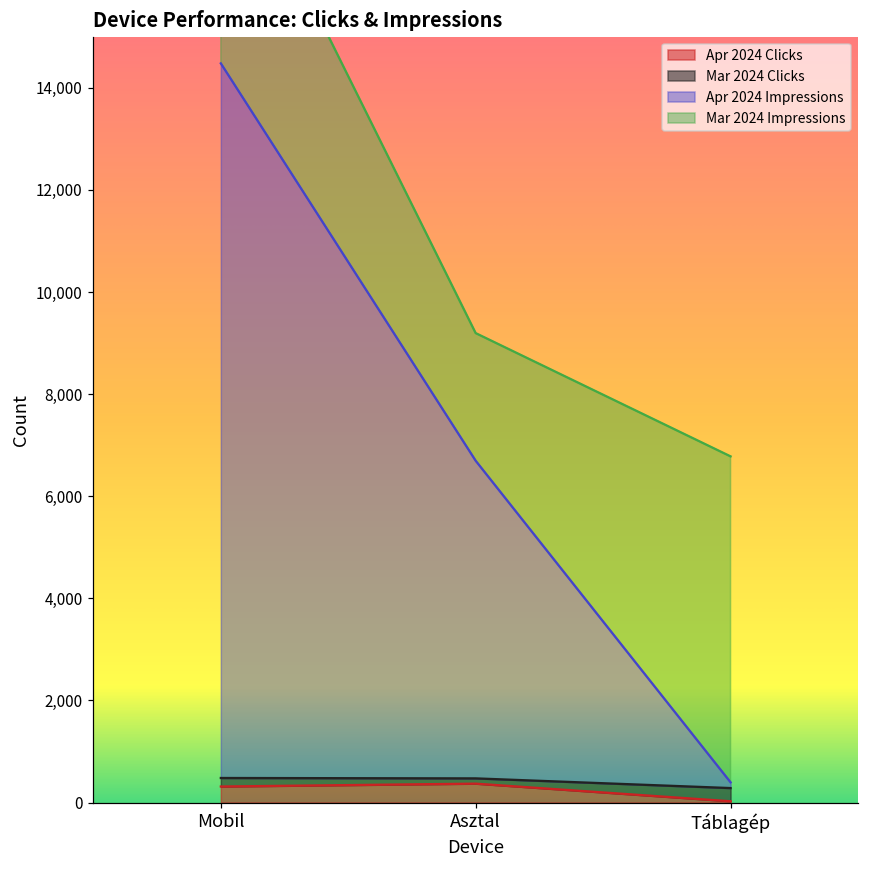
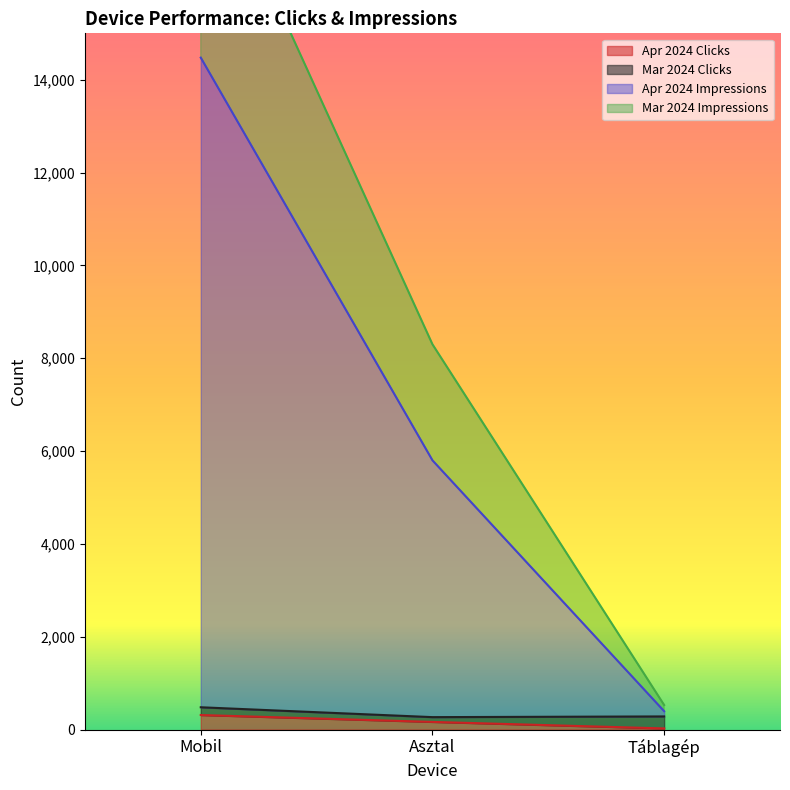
Apr 2024 Clicks, Asztal: 400 -> 200
Apr 2024 Impressions, Asztal: 6,200 -> 5,500
Mar 2024 Impressions, Táblagép: 6,400 -> 100
